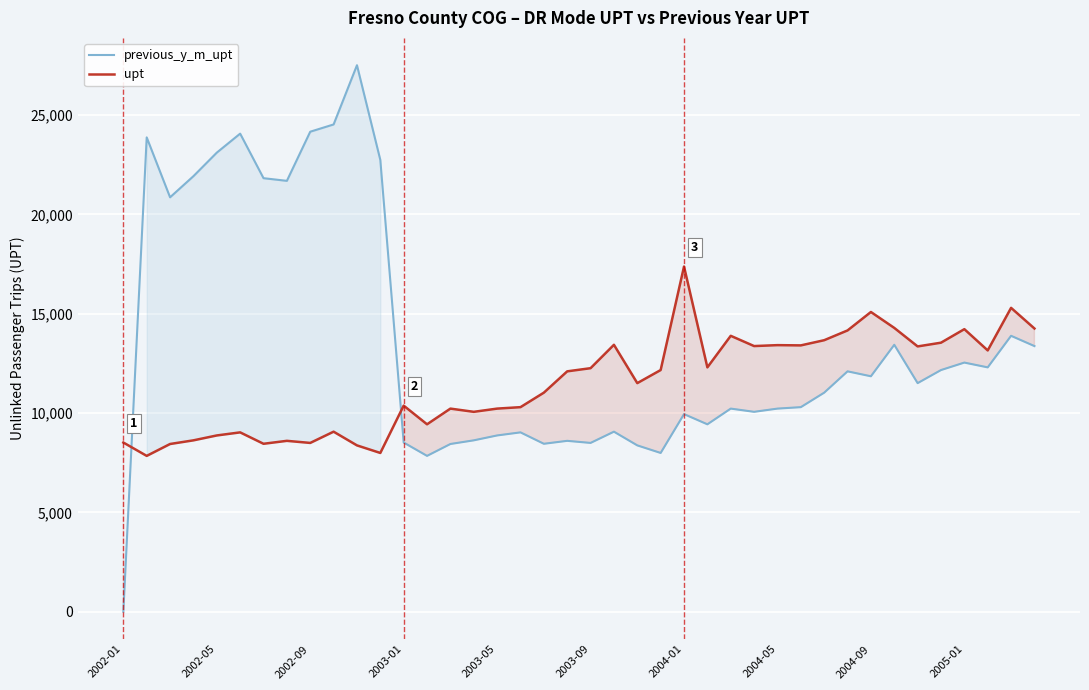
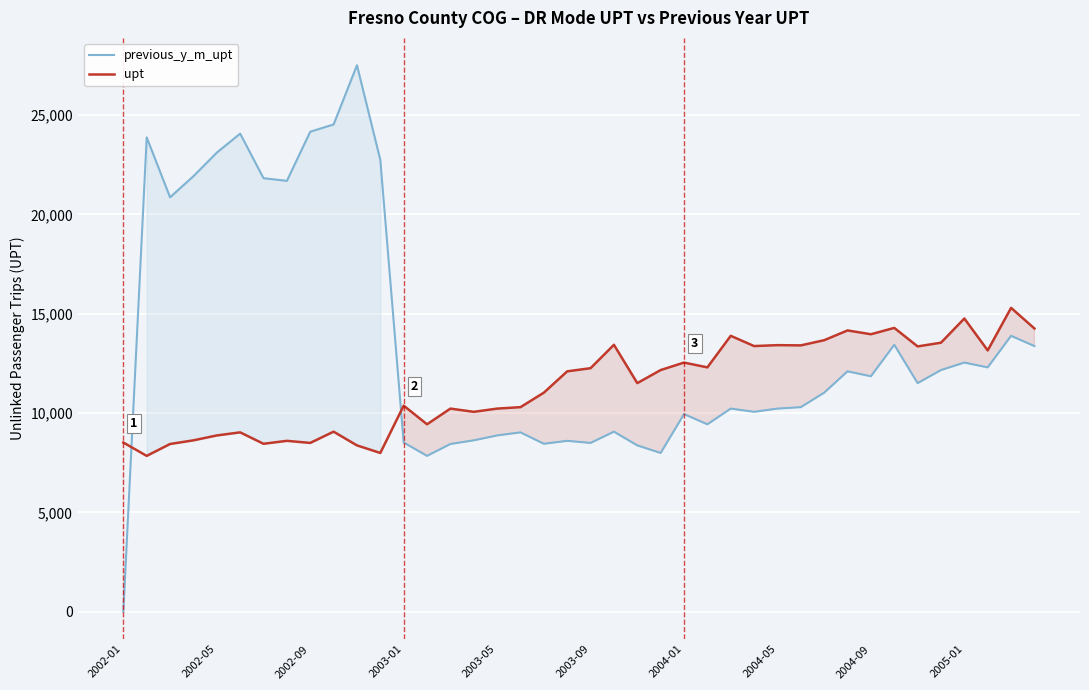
upt, 2004-01: 17,400 -> 12,500
upt, 2004-09: 15,100 -> 14,000
upt, 2005-01: 14,200 -> 14,800
